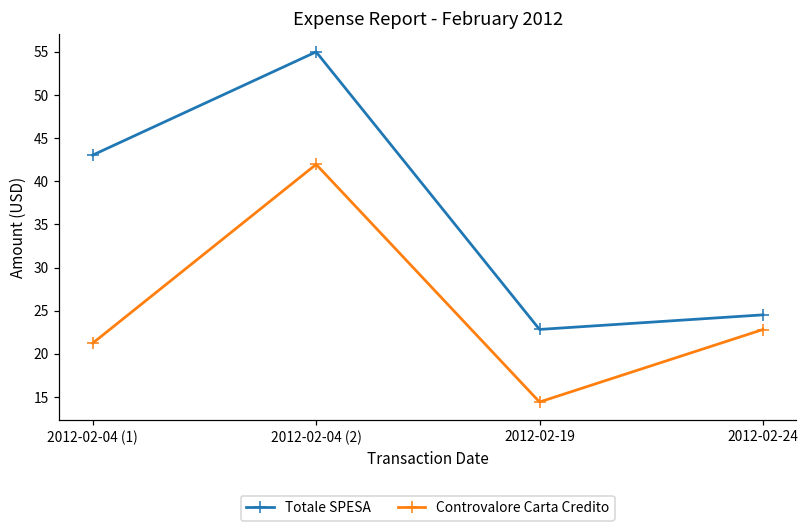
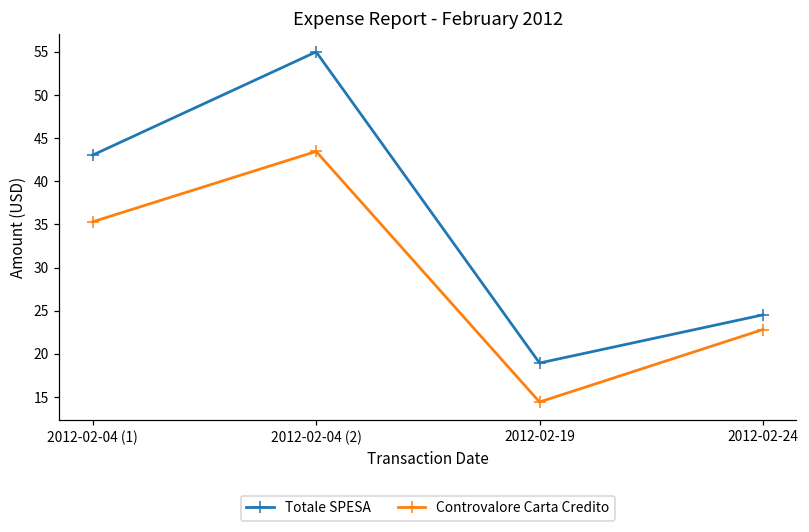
Controvalore Carta Credito, 2012-02-04 (1): 21 -> 35
Controvalore Carta Credito, 2012-02-04 (2): 42 -> 43
Totale SPESA, 2012-02-19: 23 -> 19
